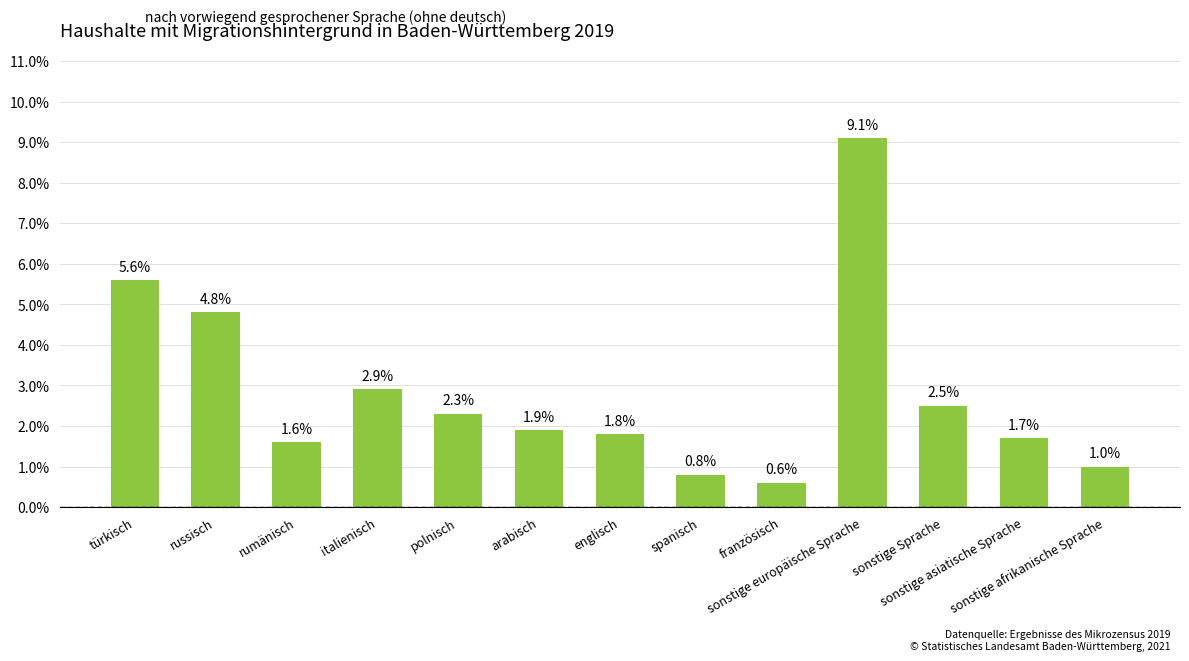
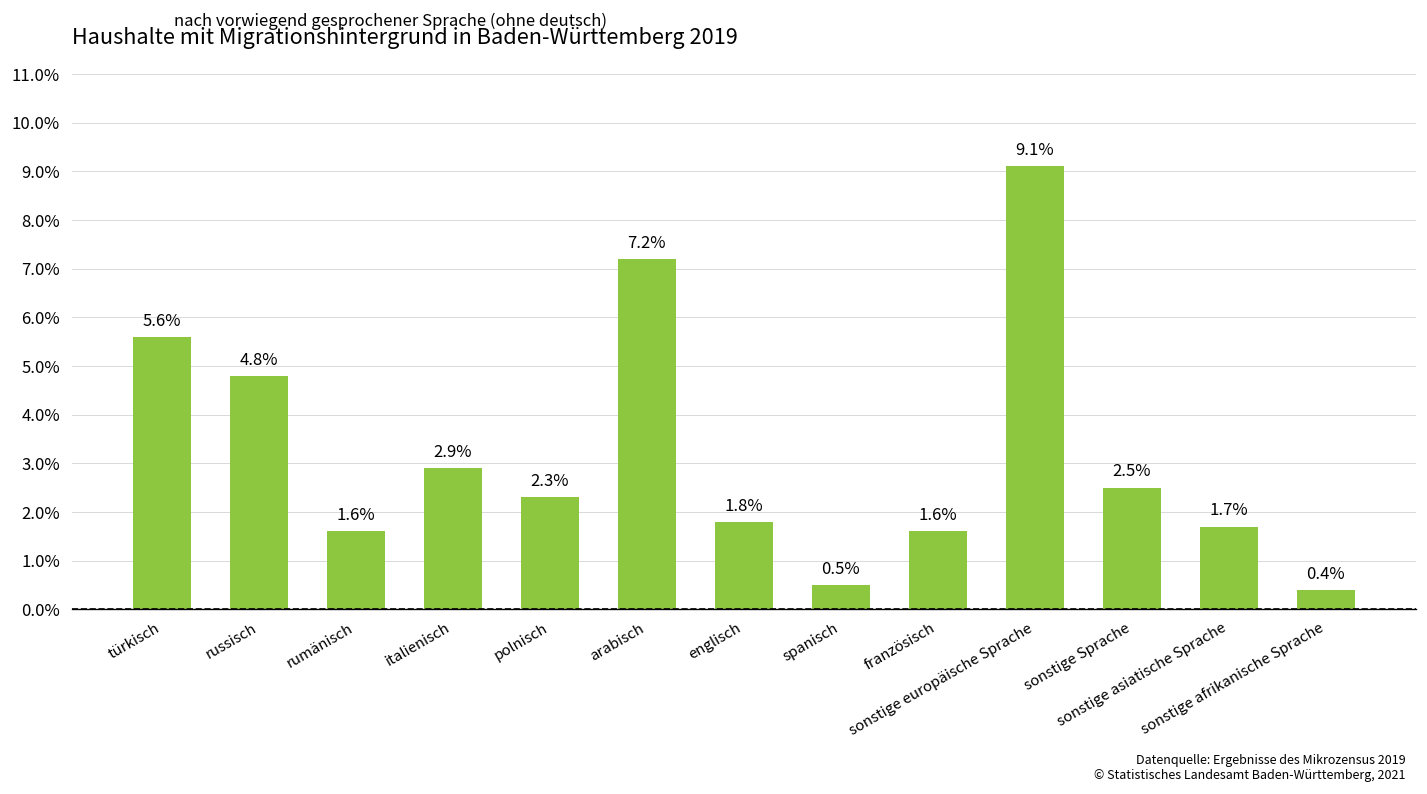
arabisch: 1.9% -> 7.2%
spanisch: 0.8% -> 0.5%
französisch: 0.6% -> 1.6%
sonstige afrikanische Sprache: 1.0% -> 0.4%
